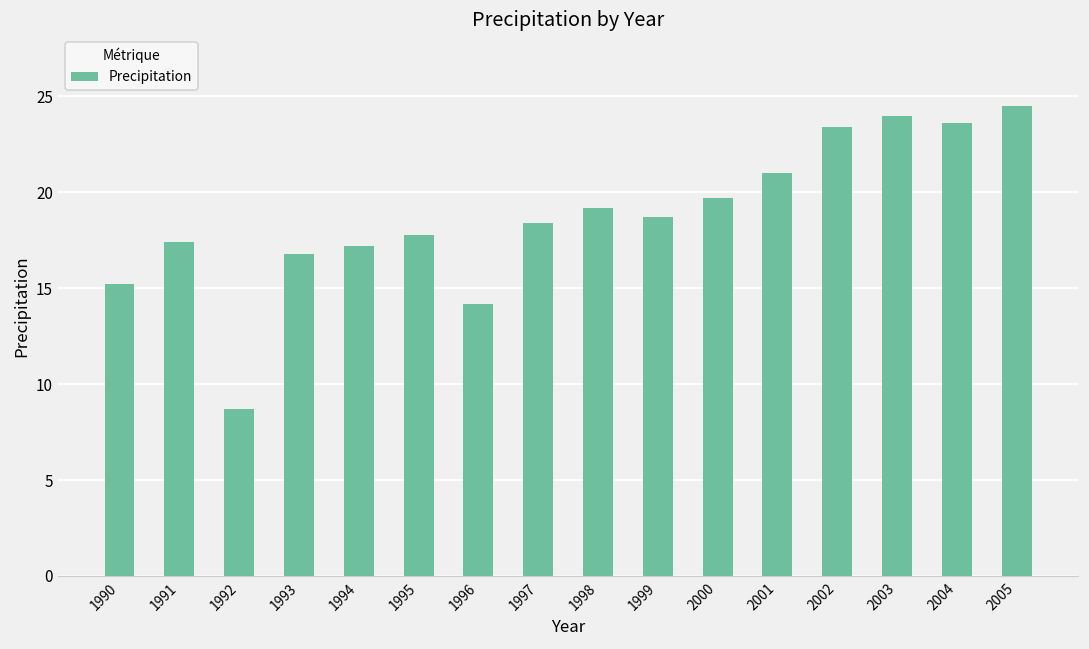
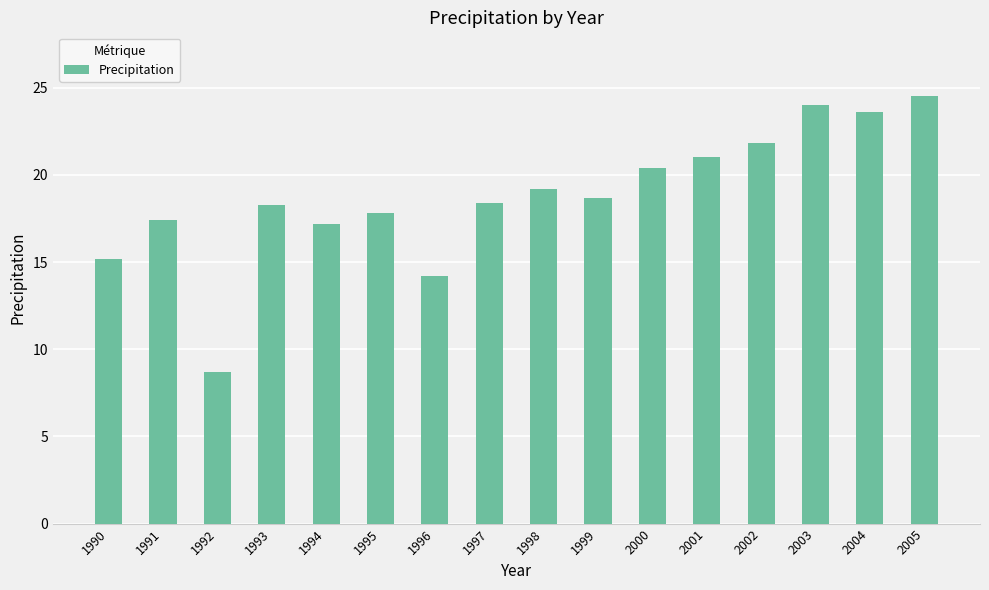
1993: 16.8 -> 18.3
2000: 19.7 -> 20.4
2002: 23.4 -> 21.8
